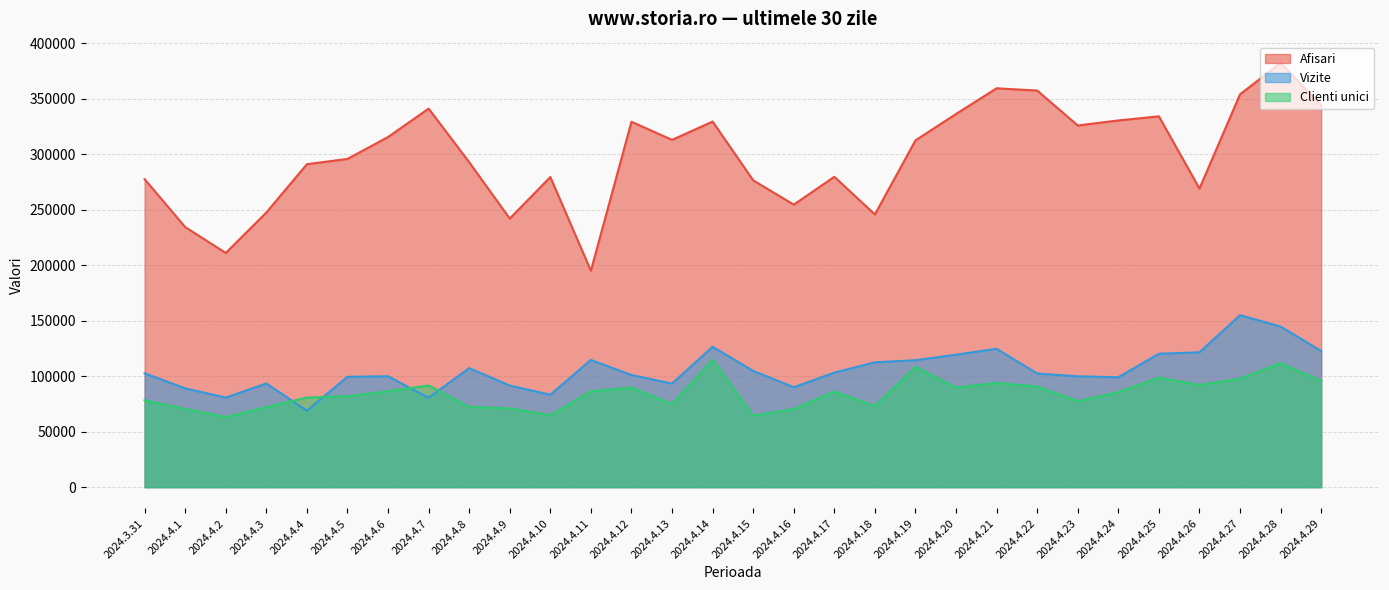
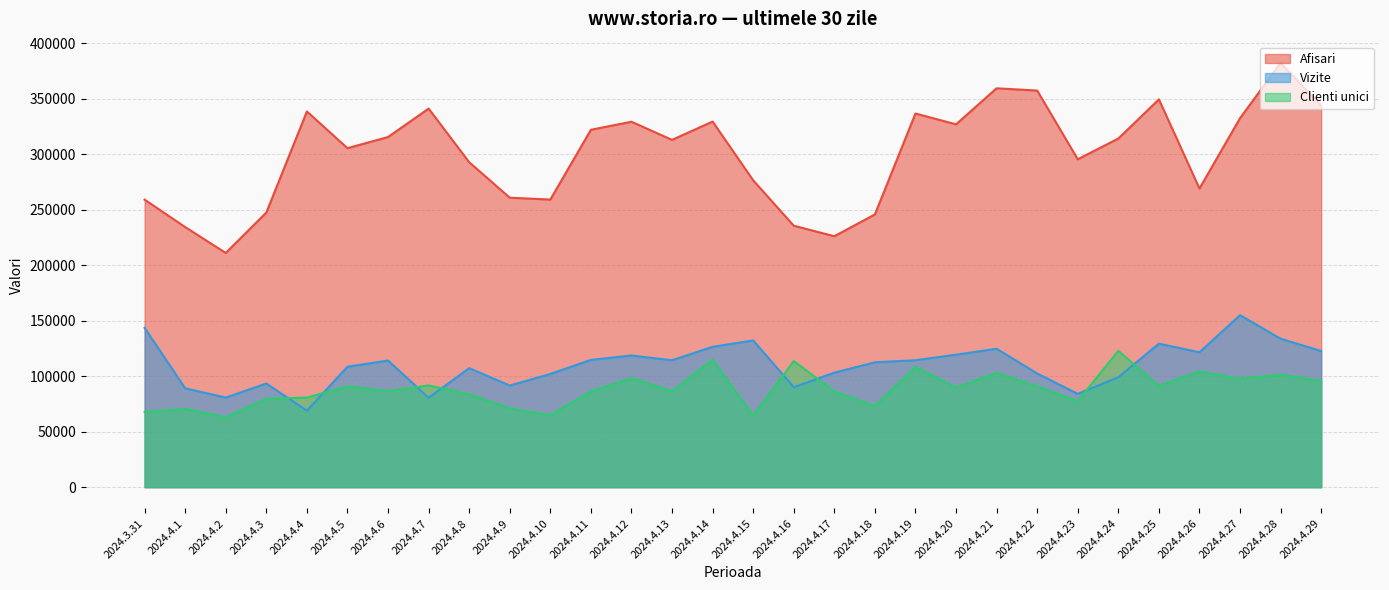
Afisari, 2024.3.31: 278000 -> 259000
Vizite, 2024.3.31: 103000 -> 144000
Clienti unici, 2024.3.31: 78000 -> 68000
Clienti unici, 2024.4.3: 72000 -> 80000
Afisari, 2024.4.4: 291000 -> 339000
Afisari, 2024.4.5: 296000 -> 305000
Vizite, 2024.4.5: 99000 -> 109000
Clienti unici, 2024.4.5: 82000 -> 91000
Vizite, 2024.4.6: 100000 -> 114000
Clienti unici, 2024.4.8: 72000 -> 84000
Afisari, 2024.4.9: 242000 -> 261000
Afisari, 2024.4.10: 279000 -> 259000
Vizite, 2024.4.10: 83000 -> 102000
Afisari, 2024.4.11: 195000 -> 322000
Vizite, 2024.4.12: 101000 -> 119000
Clienti unici, 2024.4.12: 90000 -> 98000
Vizite, 2024.4.13: 93000 -> 114000
Clienti unici, 2024.4.13: 75000 -> 87000
Vizite, 2024.4.15: 105000 -> 132000
Afisari, 2024.4.16: 255000 -> 236000
Clienti unici, 2024.4.16: 70000 -> 114000
Afisari, 2024.4.17: 280000 -> 226000
Afisari, 2024.4.19: 313000 -> 337000
Afisari, 2024.4.20: 336000 -> 327000
Clienti unici, 2024.4.21: 94000 -> 103000
Afisari, 2024.4.23: 326000 -> 295000
Vizite, 2024.4.23: 100000 -> 84000
Afisari, 2024.4.24: 330000 -> 314000
Clienti unici, 2024.4.24: 86000 -> 123000
Afisari, 2024.4.25: 334000 -> 349000
Vizite, 2024.4.25: 120000 -> 129000
Clienti unici, 2024.4.25: 99000 -> 91000
Clienti unici, 2024.4.26: 92000 -> 104000
Afisari, 2024.4.27: 354000 -> 333000
Vizite, 2024.4.28: 145000 -> 134000
Clienti unici, 2024.4.28: 112000 -> 101000
